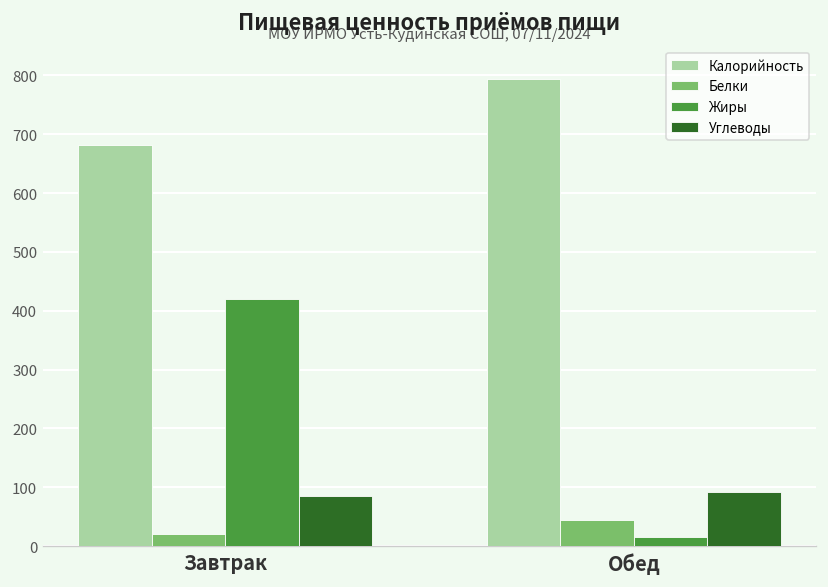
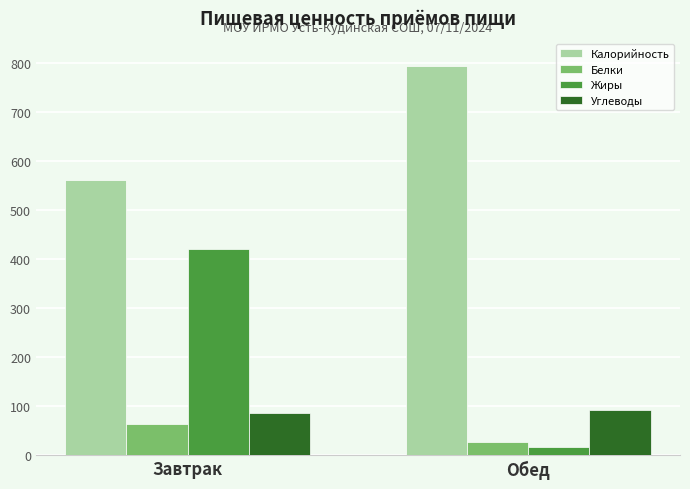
Калорийность, Завтрак: 680 -> 560
Белки, Завтрак: 20 -> 60
Белки, Обед: 40 -> 30
